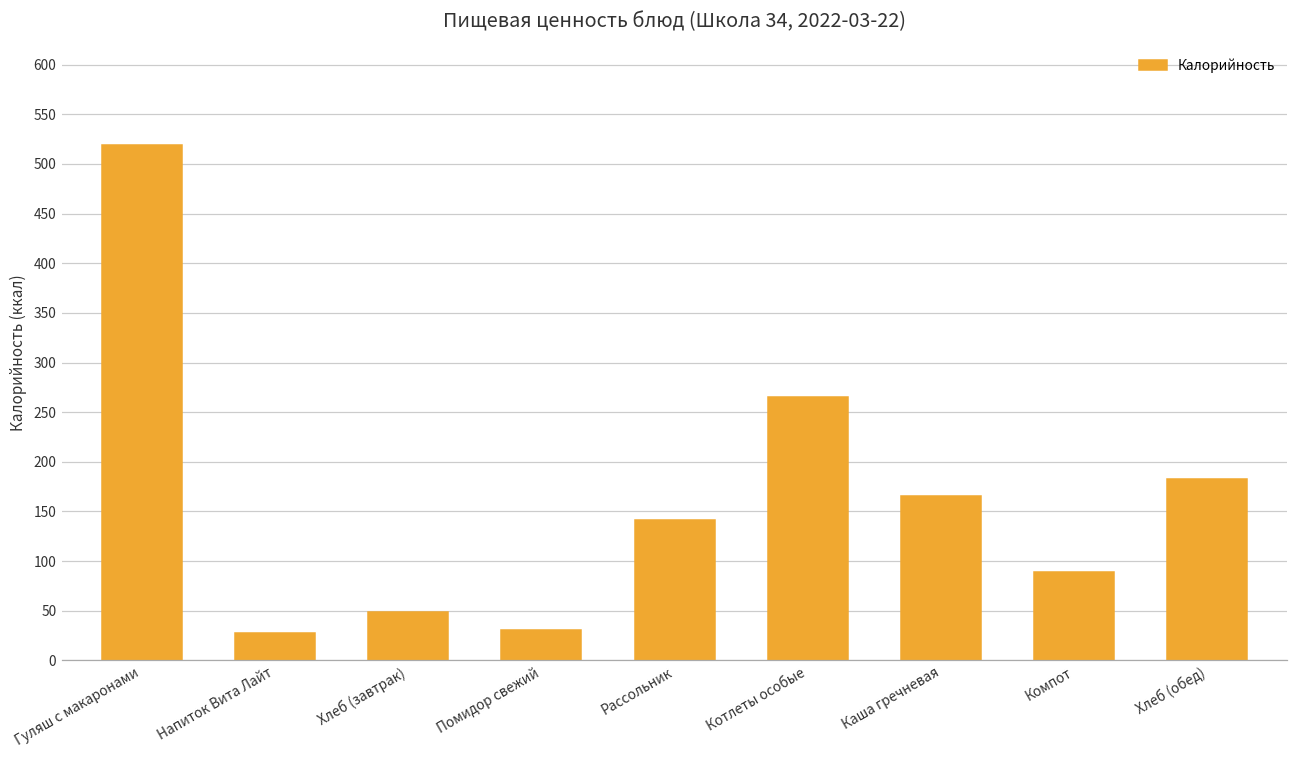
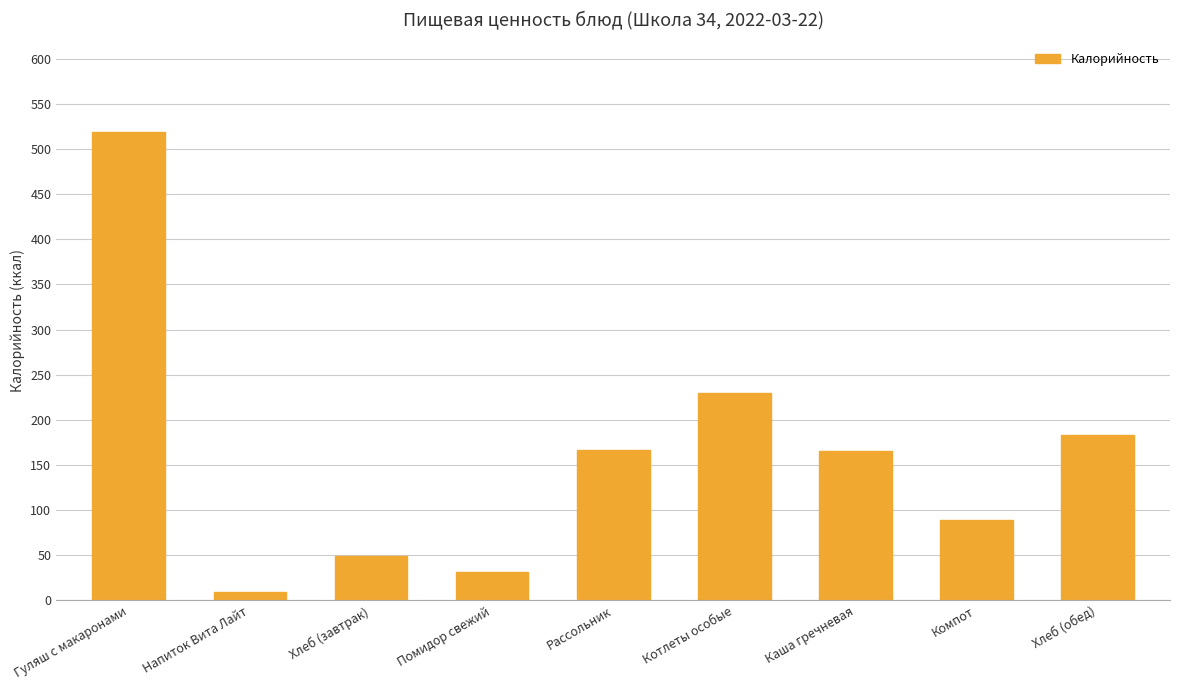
Напиток Вита Лайт: 30 -> 10
Рассольник: 140 -> 170
Котлеты особые: 270 -> 230
